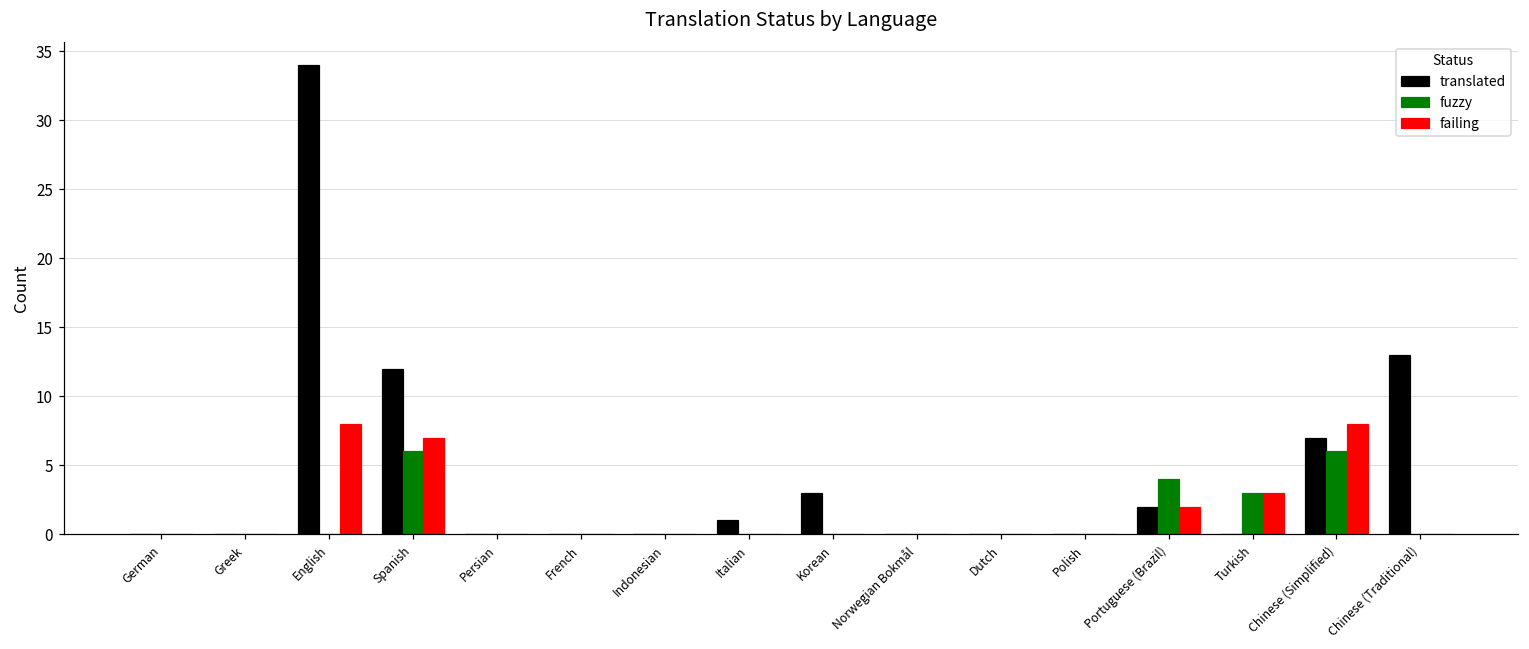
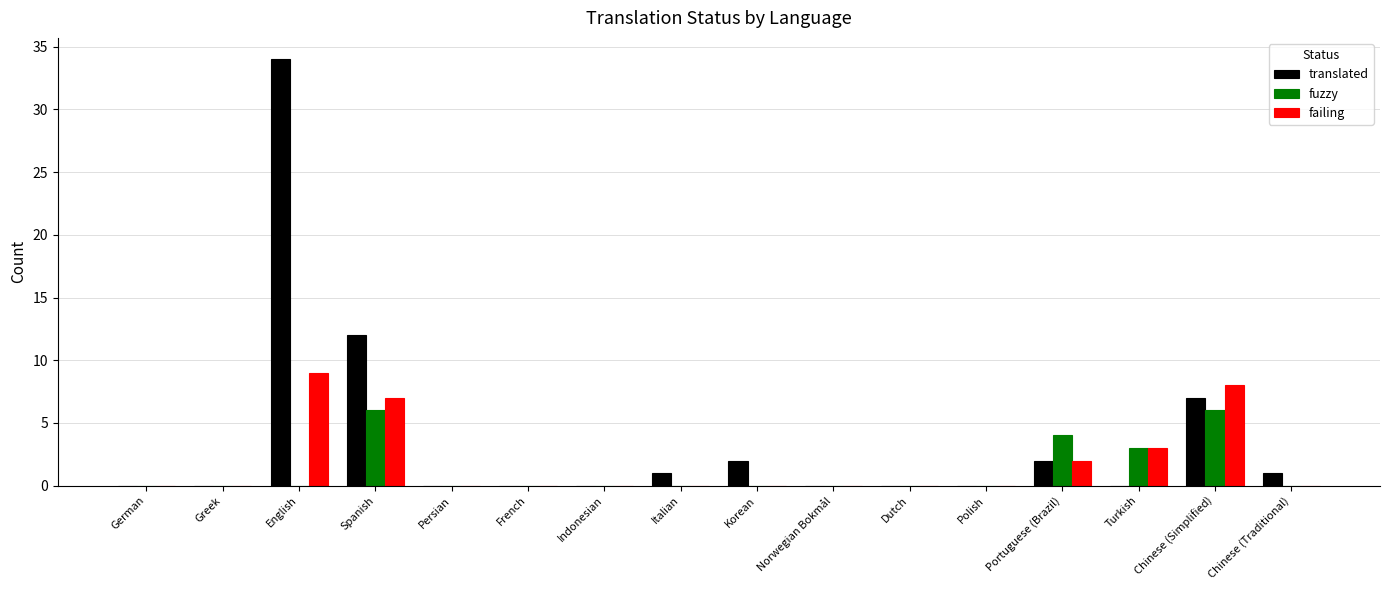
failing, English: 8 -> 9
translated, Korean: 3 -> 2
translated, Chinese (Traditional): 13 -> 1
